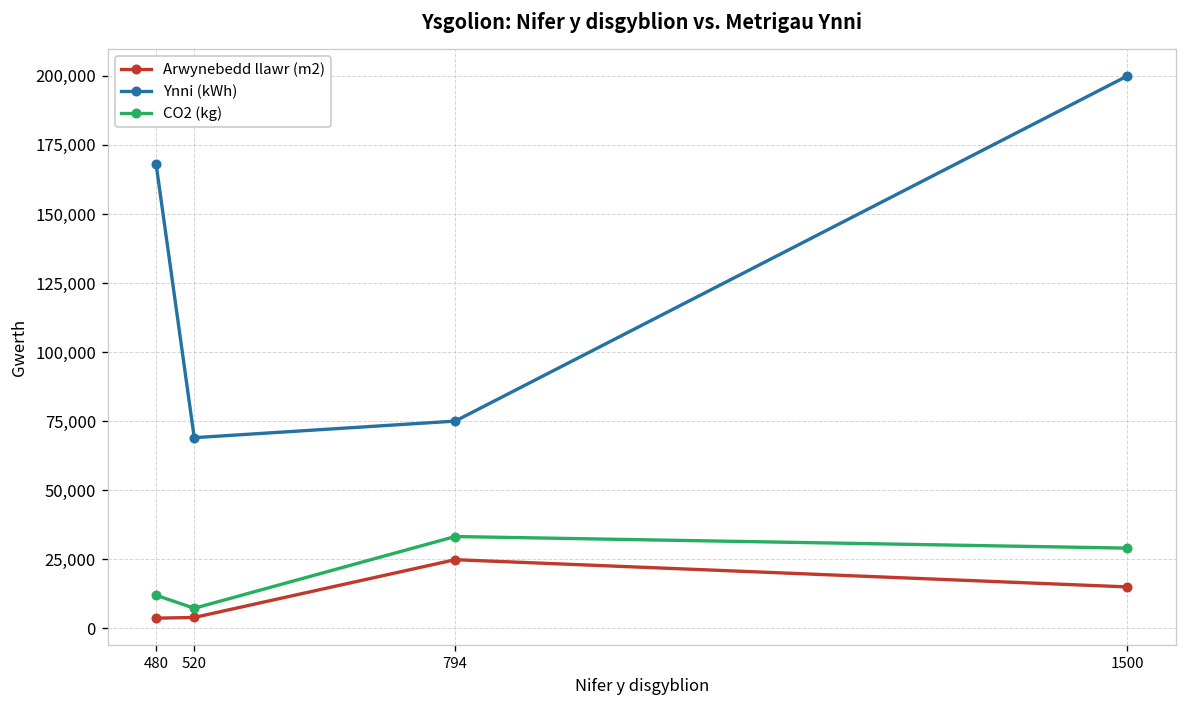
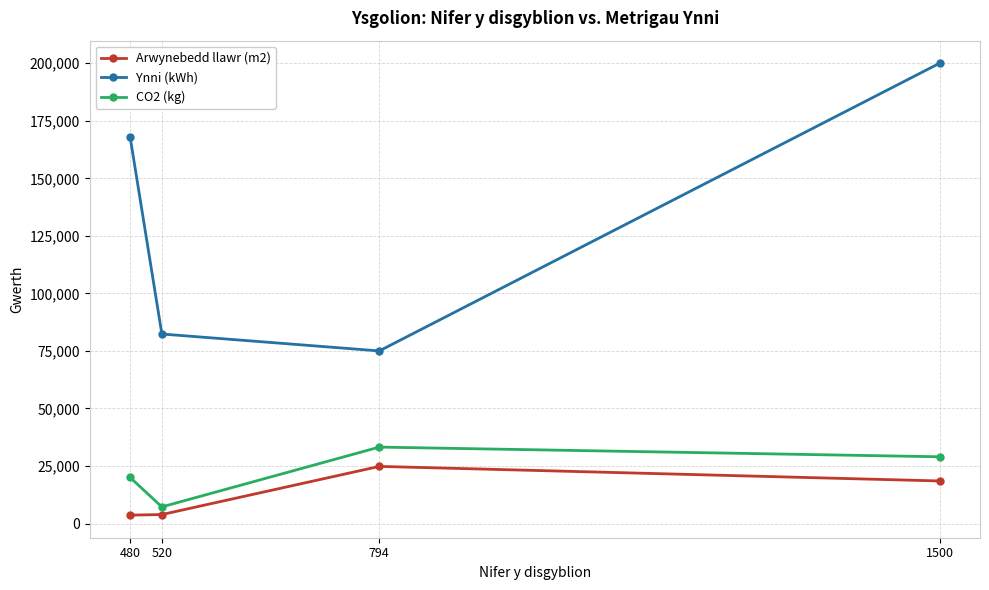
CO2 (kg), 480: 12,000 -> 20,000
Ynni (kWh), 520: 69,000 -> 82,000
Arwynebedd llawr (m2), 1500: 15,000 -> 18,000
